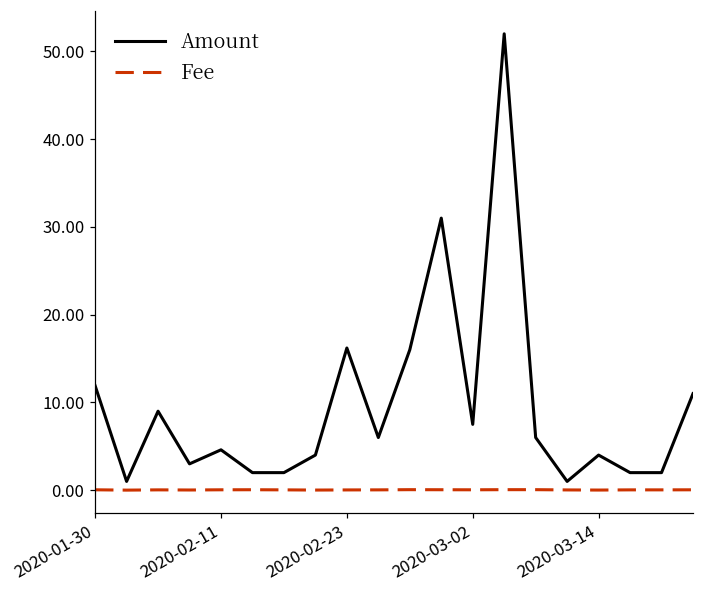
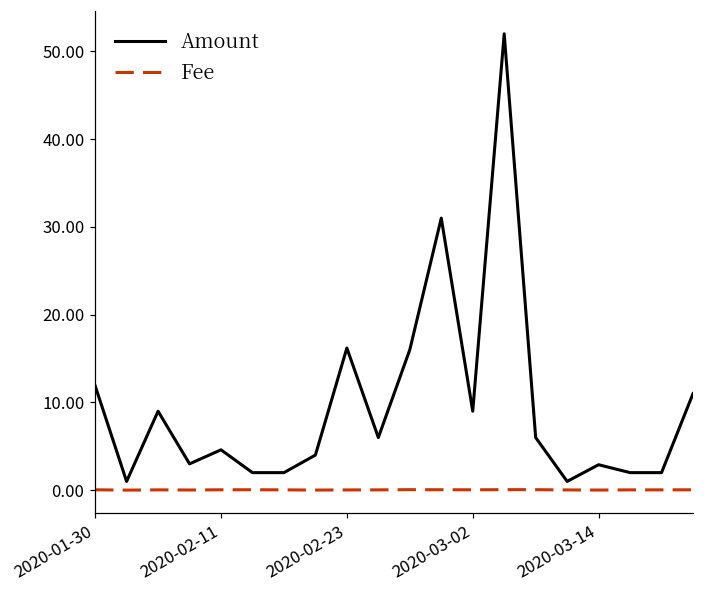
Amount, 2020-03-02: 8 -> 9
Amount, 2020-03-14: 4 -> 3
